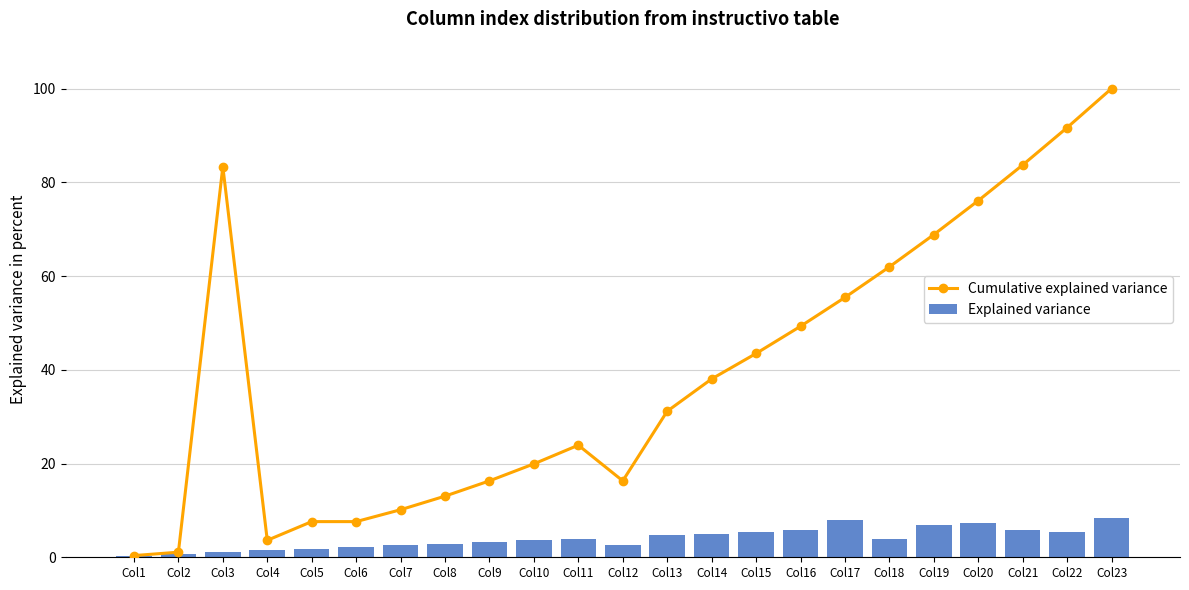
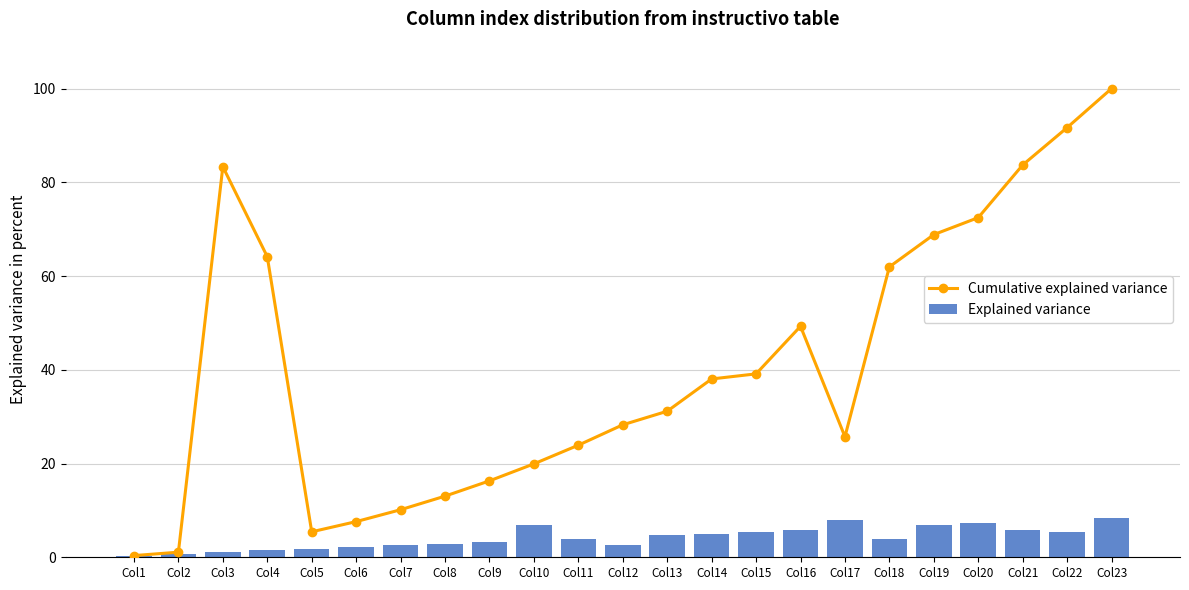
Cumulative explained variance, Col4: 4 -> 64
Cumulative explained variance, Col5: 8 -> 5
Explained variance, Col10: 4 -> 7
Cumulative explained variance, Col12: 16 -> 28
Cumulative explained variance, Col15: 43 -> 39
Cumulative explained variance, Col17: 55 -> 26
Cumulative explained variance, Col20: 76 -> 72
